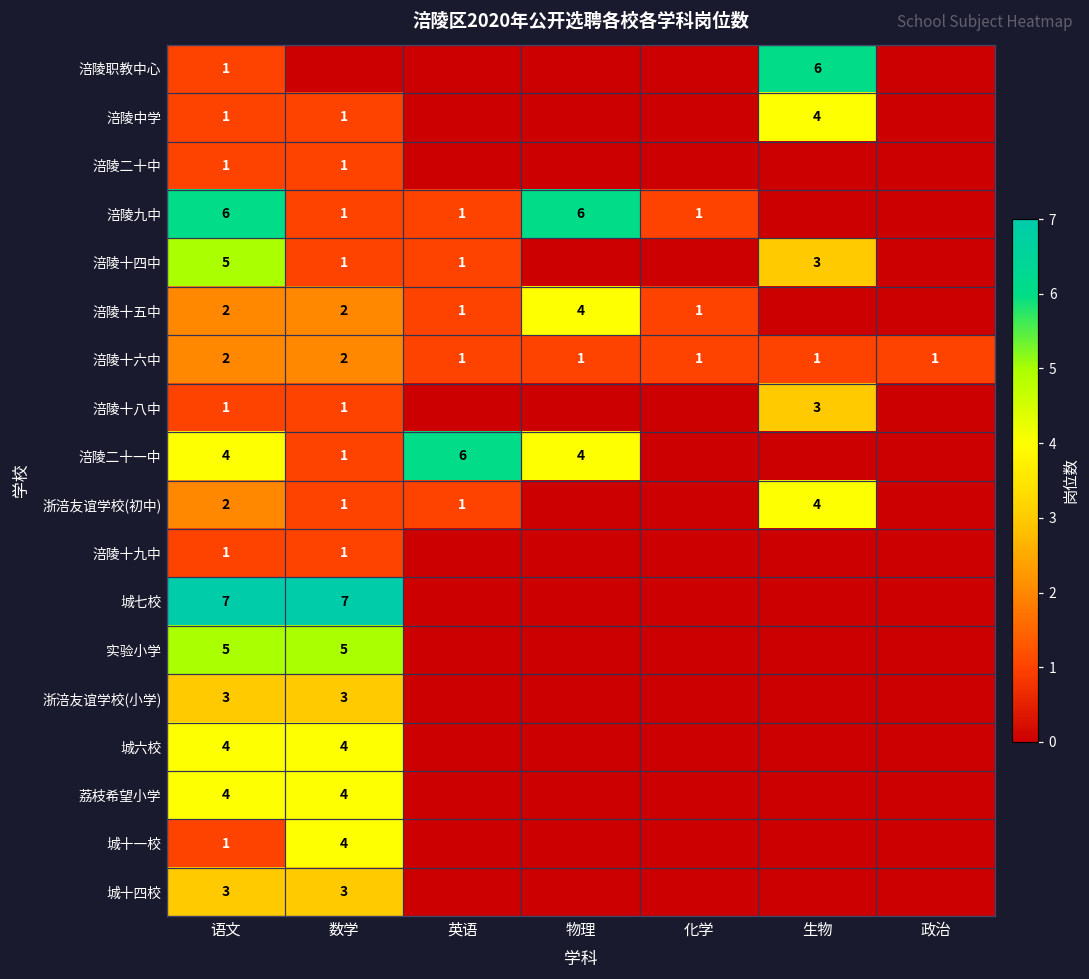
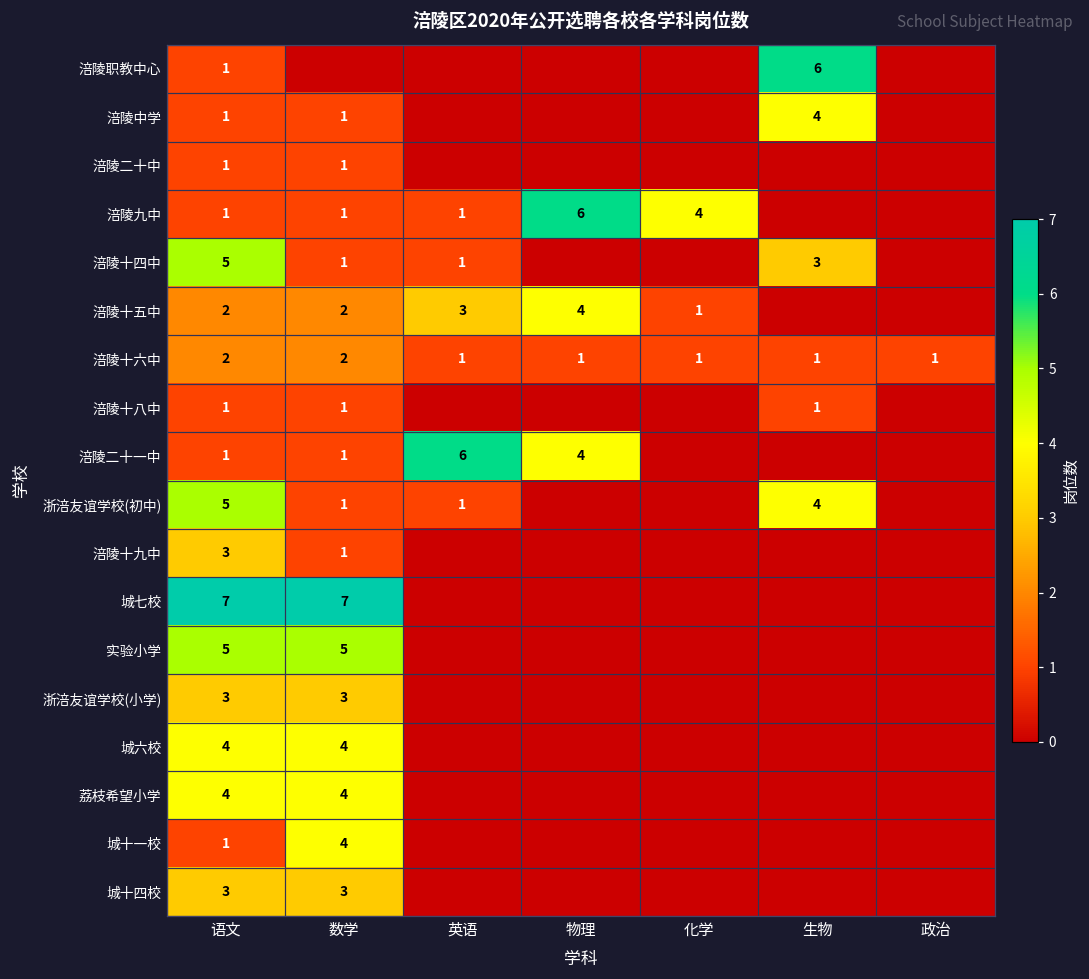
涪陵九中, 语文: 6 -> 1
涪陵九中, 化学: 1 -> 4
涪陵十五中, 英语: 1 -> 3
涪陵十八中, 生物: 3 -> 1
涪陵二十一中, 语文: 4 -> 1
浙涪友谊学校(初中), 语文: 2 -> 5
涪陵十九中, 语文: 1 -> 3
